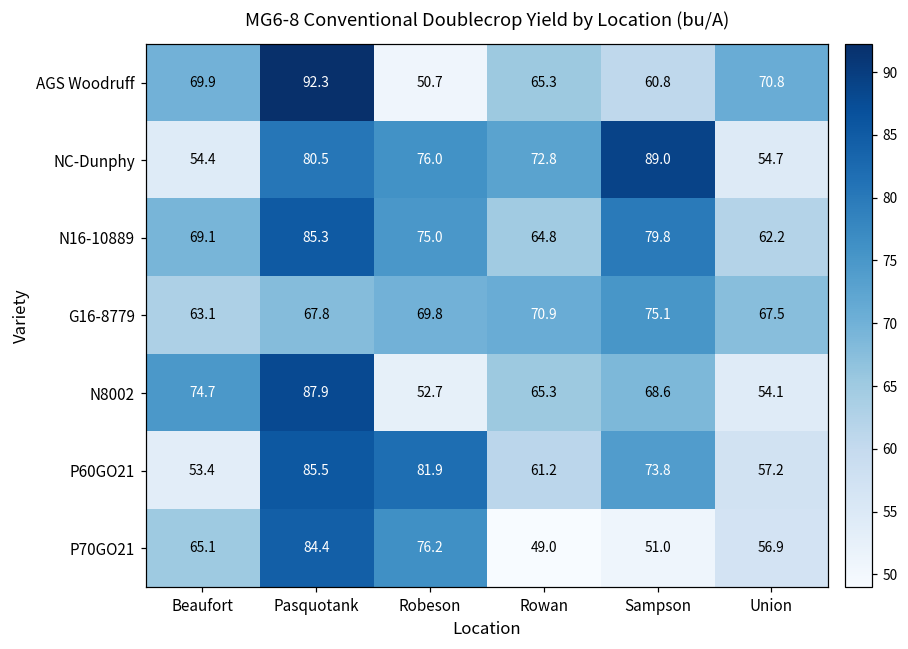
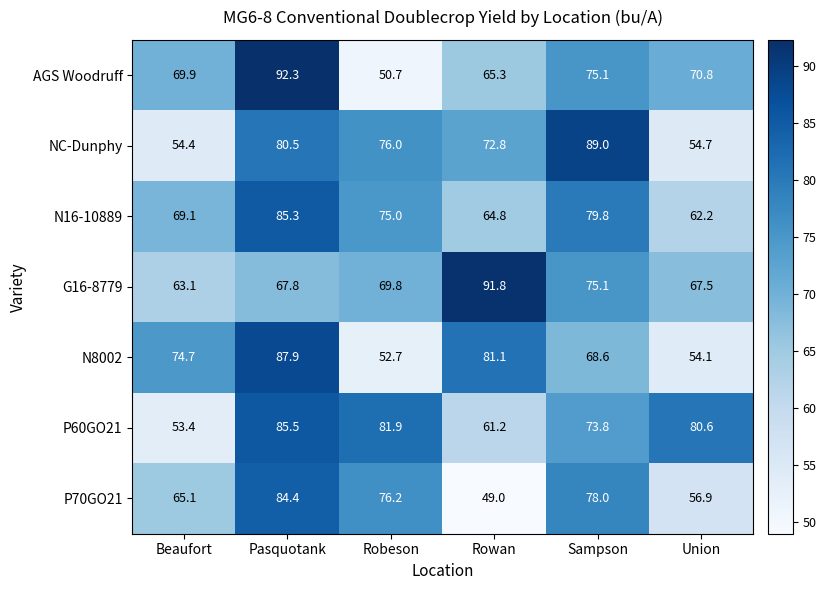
AGS Woodruff, Sampson: 60.8 -> 75.1
G16-8779, Rowan: 70.9 -> 91.8
N8002, Rowan: 65.3 -> 81.1
P60GO21, Union: 57.2 -> 80.6
P70GO21, Sampson: 51.0 -> 78.0
